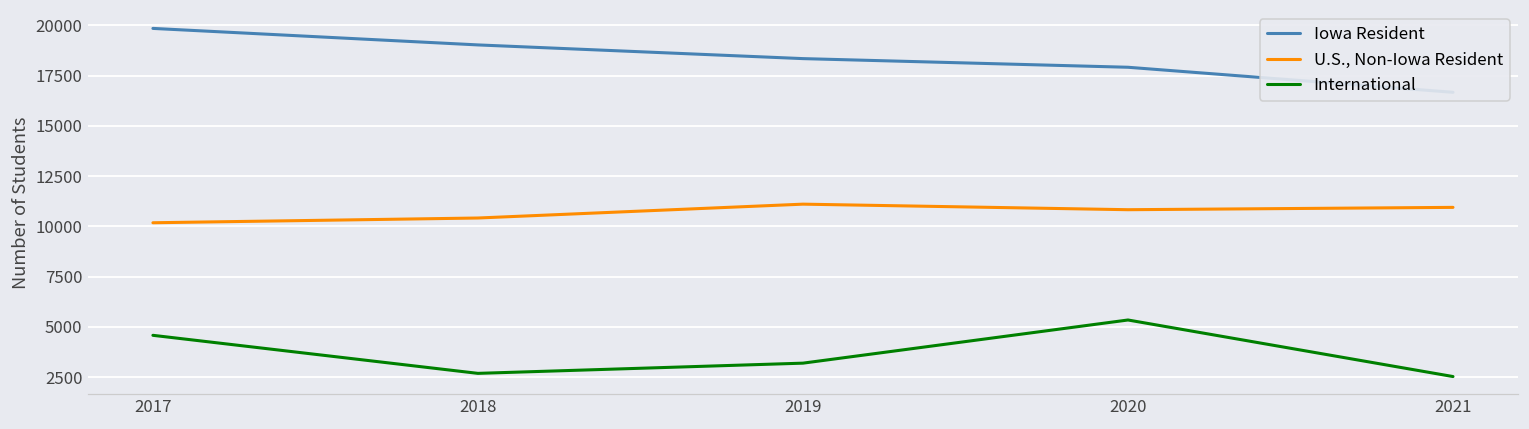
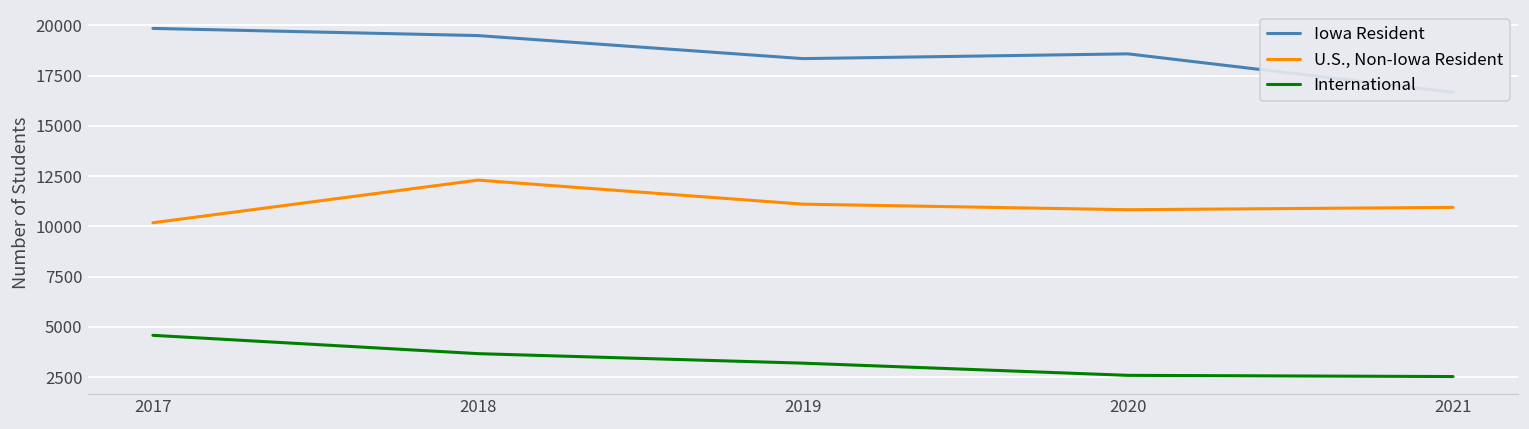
Iowa Resident, 2018: 19000 -> 19500
U.S., Non-Iowa Resident, 2018: 10400 -> 12300
International, 2018: 2700 -> 3700
Iowa Resident, 2020: 17900 -> 18600
International, 2020: 5300 -> 2600
